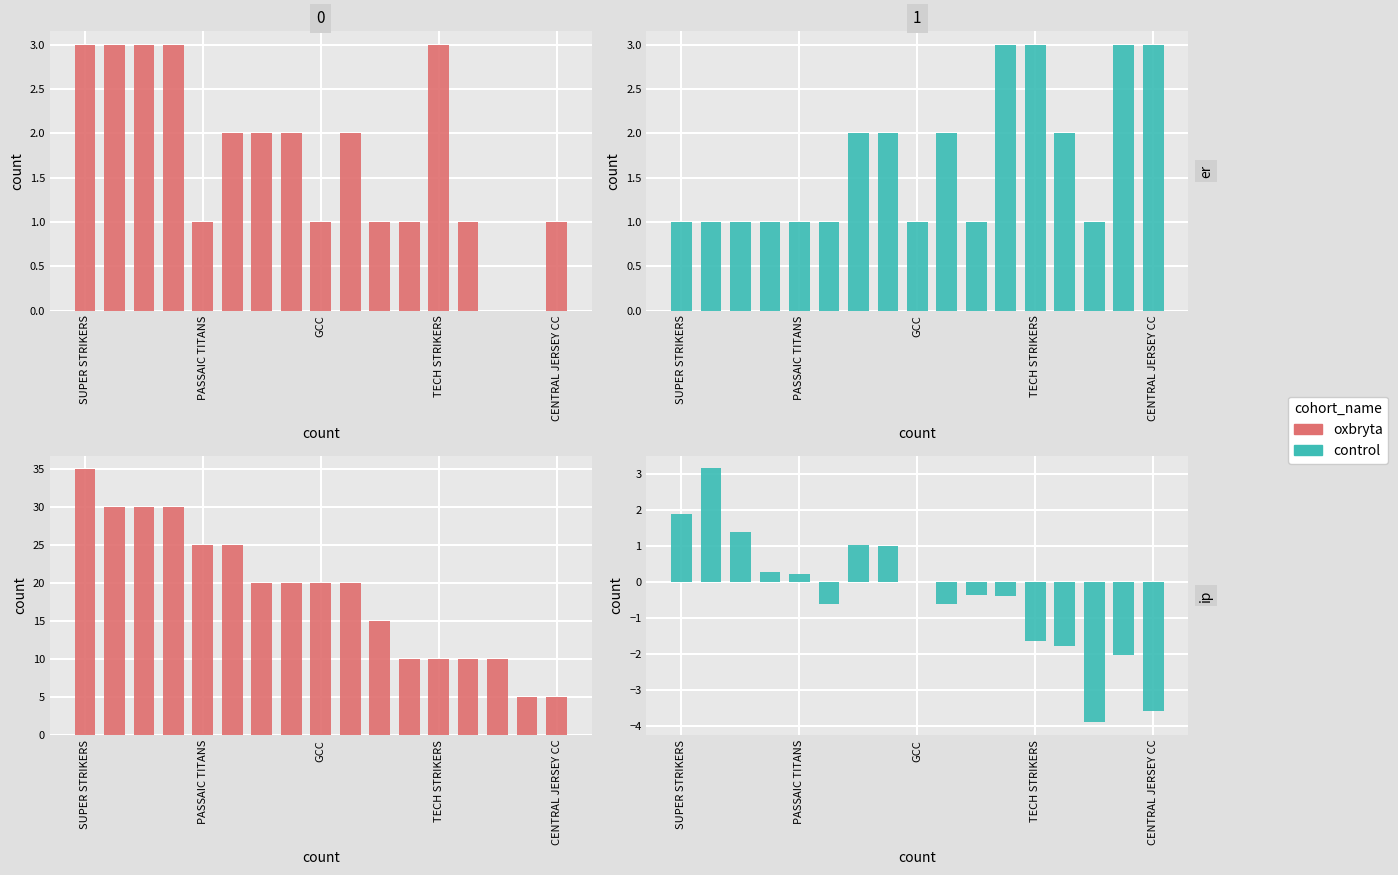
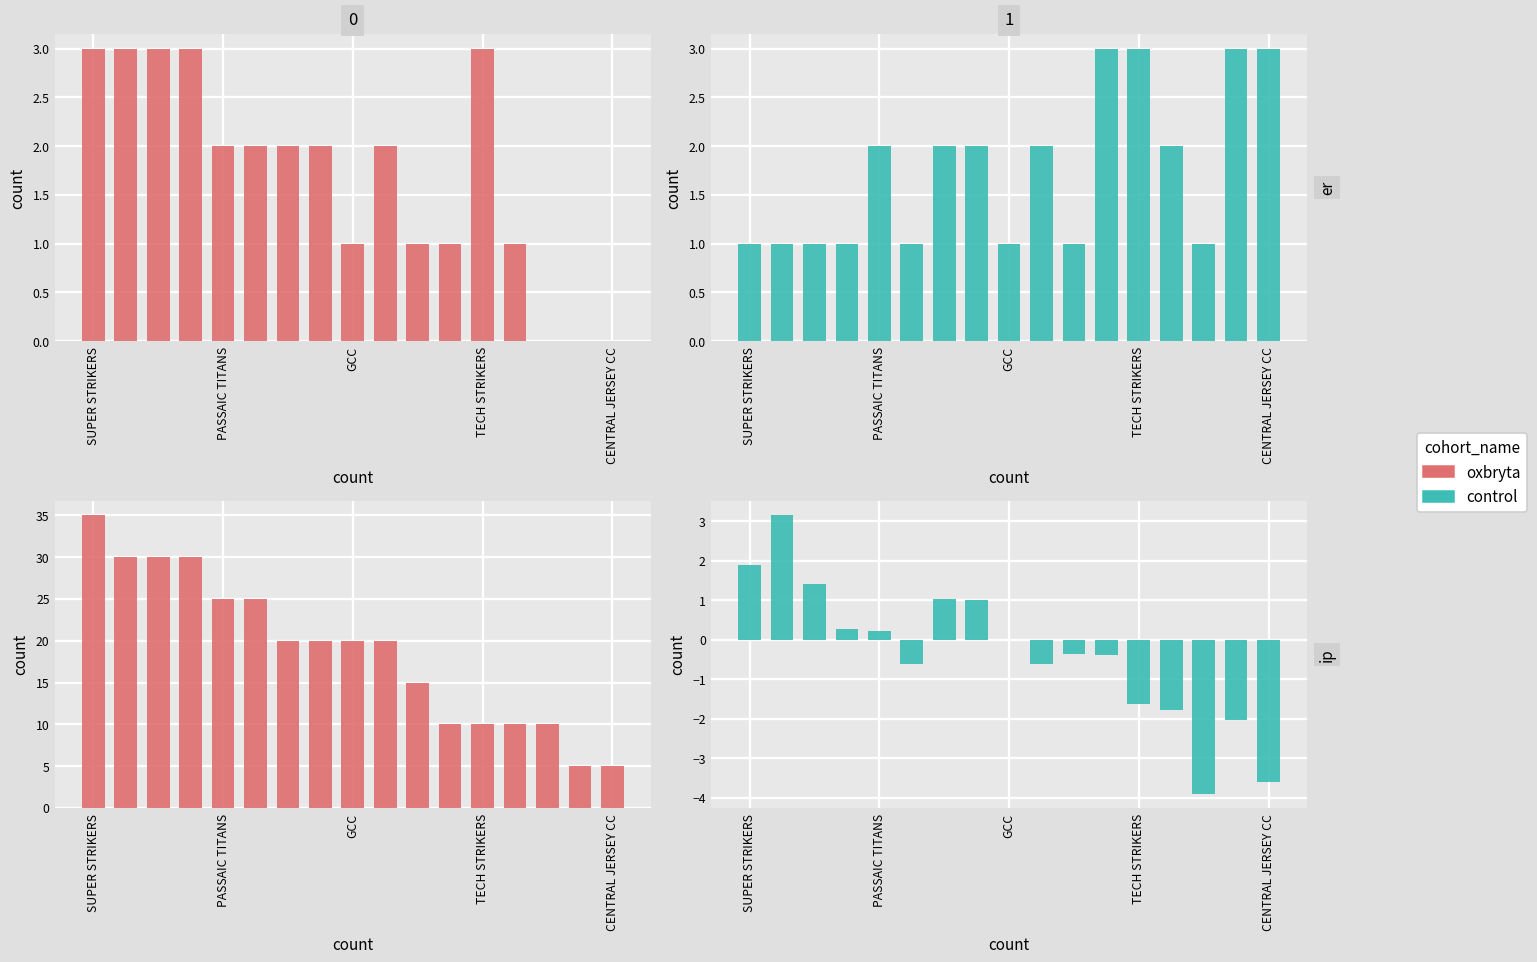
0, PASSAIC TITANS: 1 -> 2
0, CENTRAL JERSEY CC: 1 -> 0
1, PASSAIC TITANS: 1 -> 2
